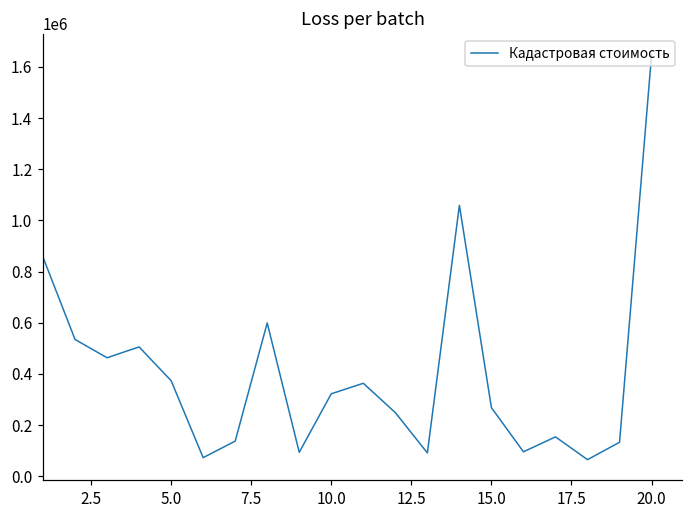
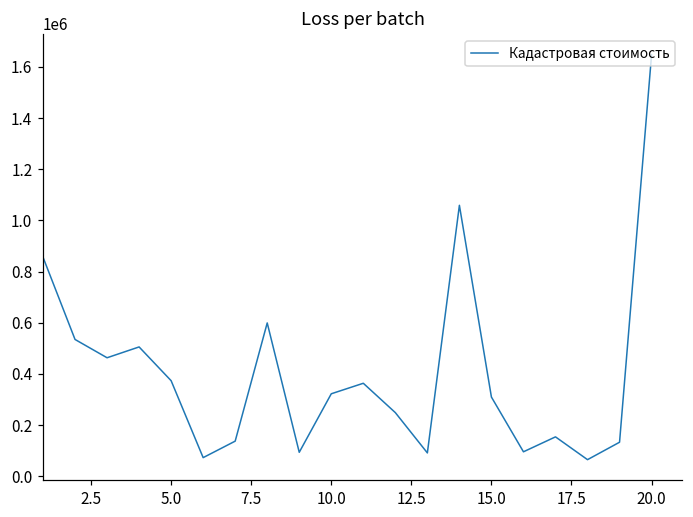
15.0: 270000 -> 310000
